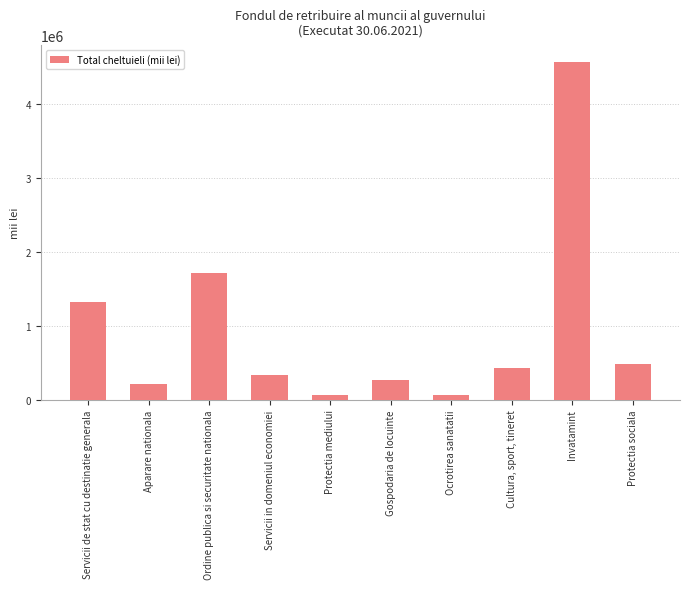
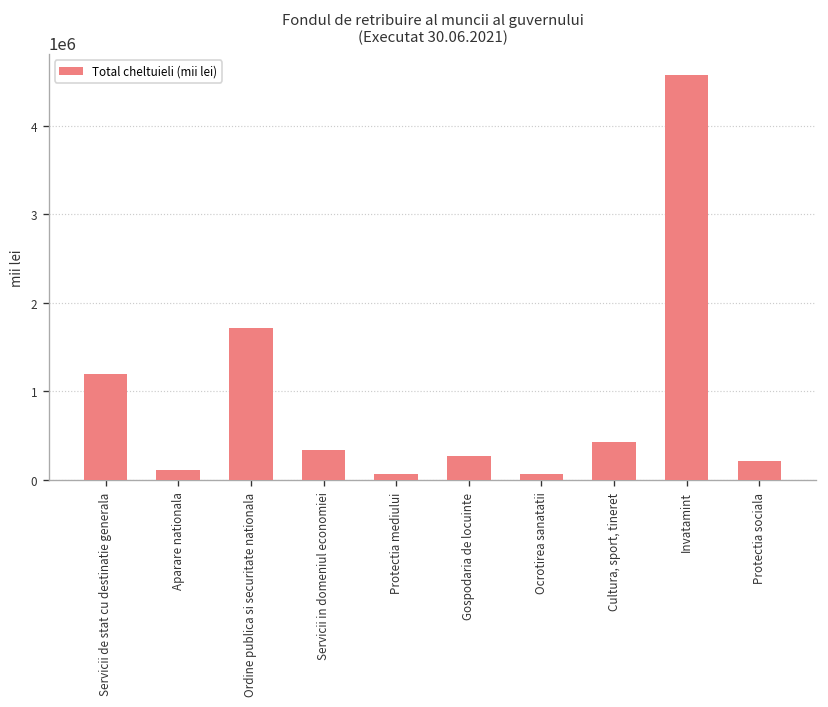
Servicii de stat cu destinatie generala: 1300000 -> 1200000
Aparare nationala: 200000 -> 100000
Protectia sociala: 500000 -> 200000
